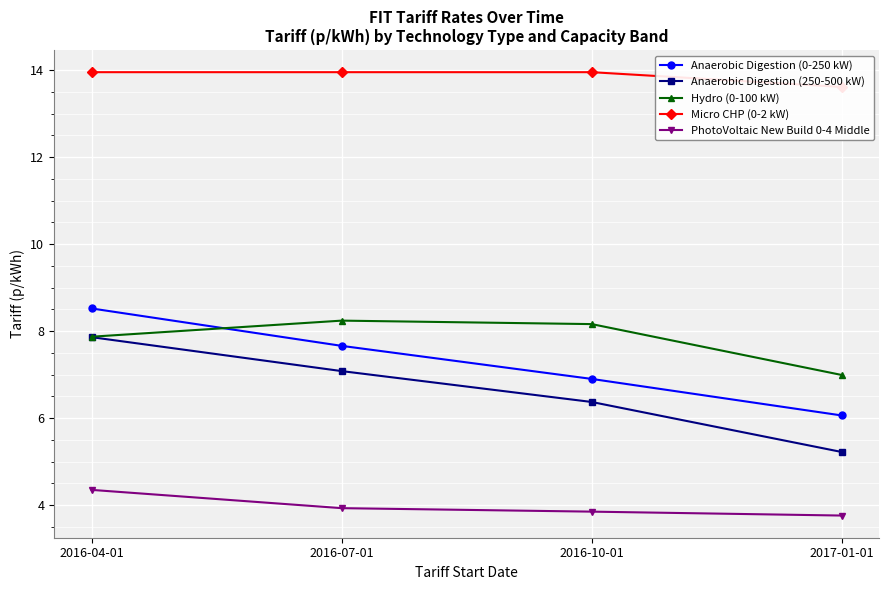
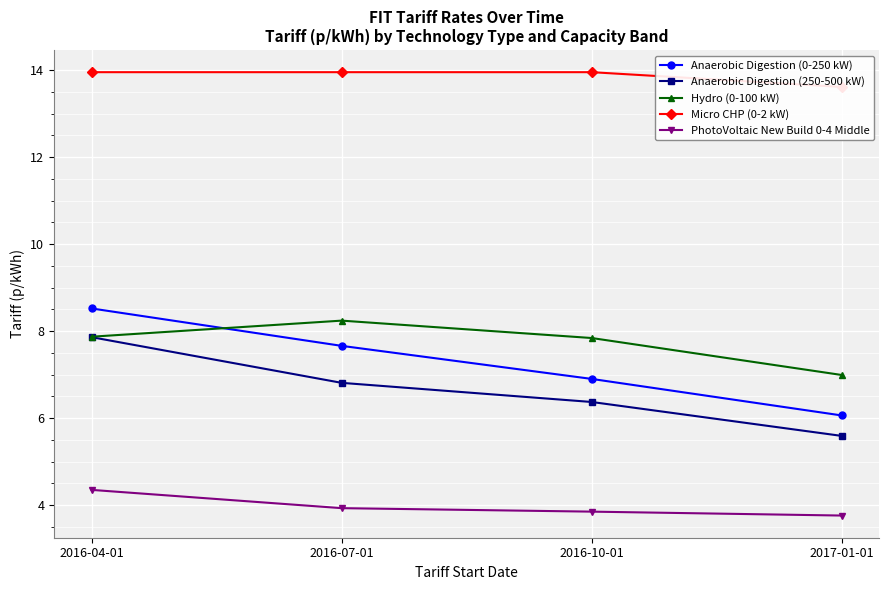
Anaerobic Digestion (250-500 kW), 2016-07-01: 7.1 -> 6.8
Hydro (0-100 kW), 2016-10-01: 8.2 -> 7.8
Anaerobic Digestion (250-500 kW), 2017-01-01: 5.2 -> 5.6
